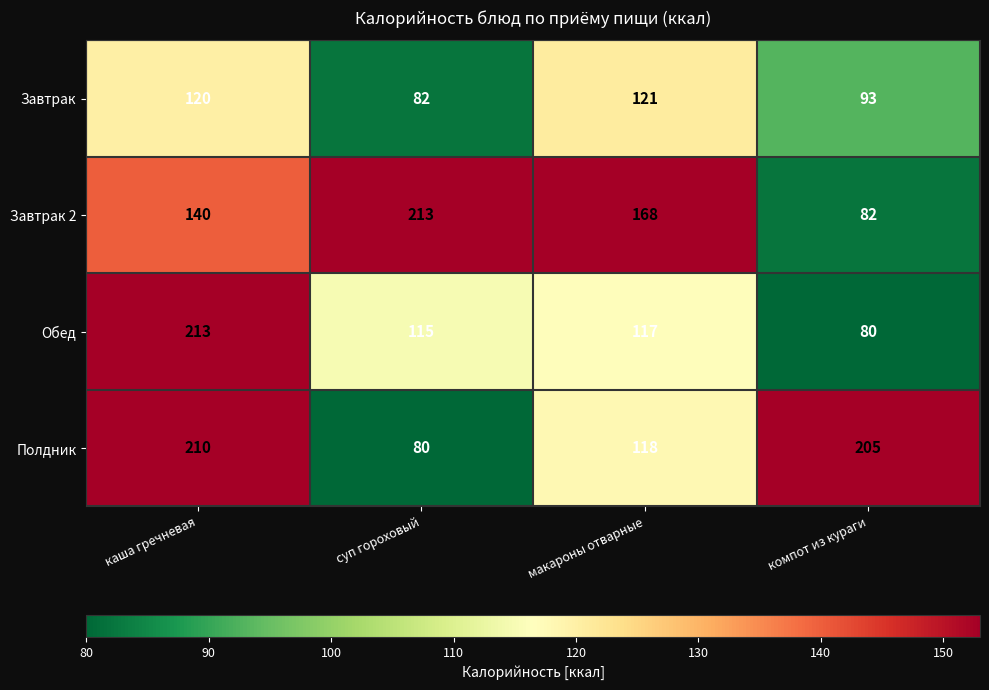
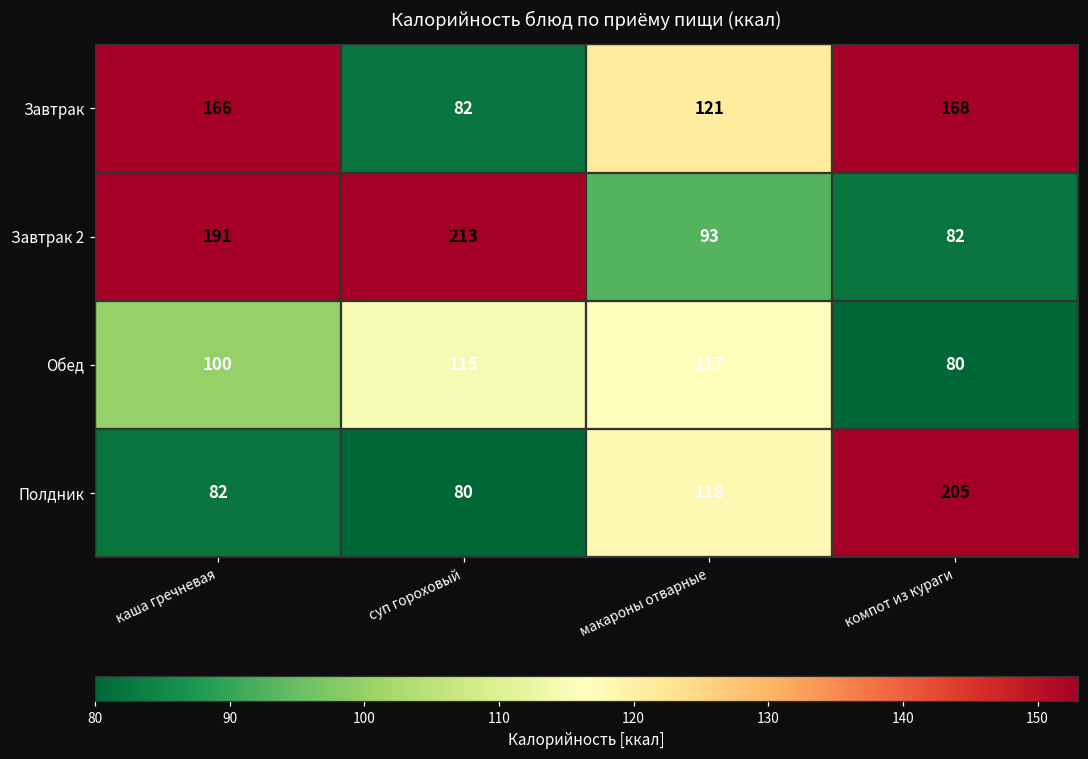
Завтрак, каша гречневая: 120 -> 166
Завтрак, компот из кураги: 93 -> 168
Завтрак 2, каша гречневая: 140 -> 191
Завтрак 2, макароны отварные: 168 -> 93
Обед, каша гречневая: 213 -> 100
Полдник, каша гречневая: 210 -> 82
